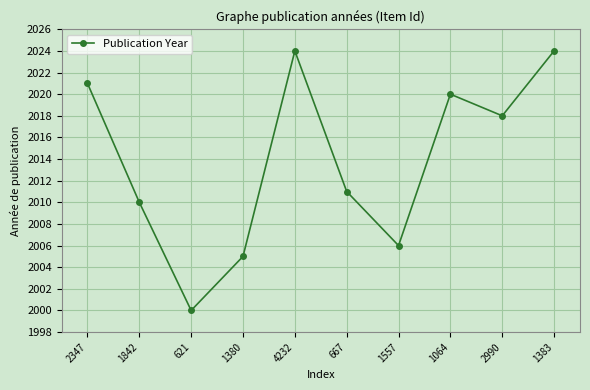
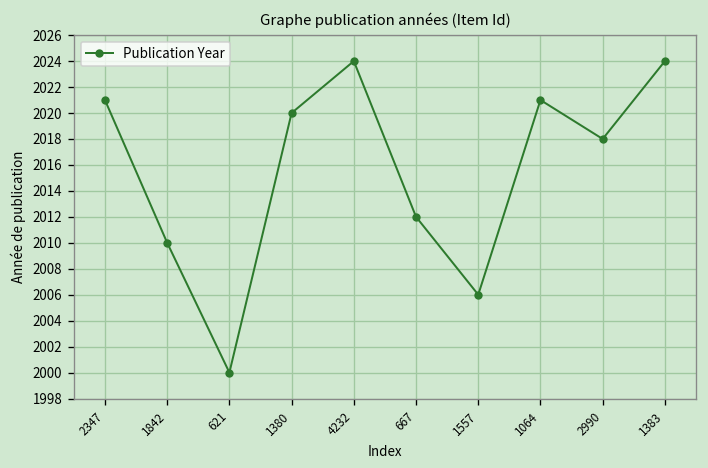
1380: 2005 -> 2020
667: 2011 -> 2012
1064: 2020 -> 2021
